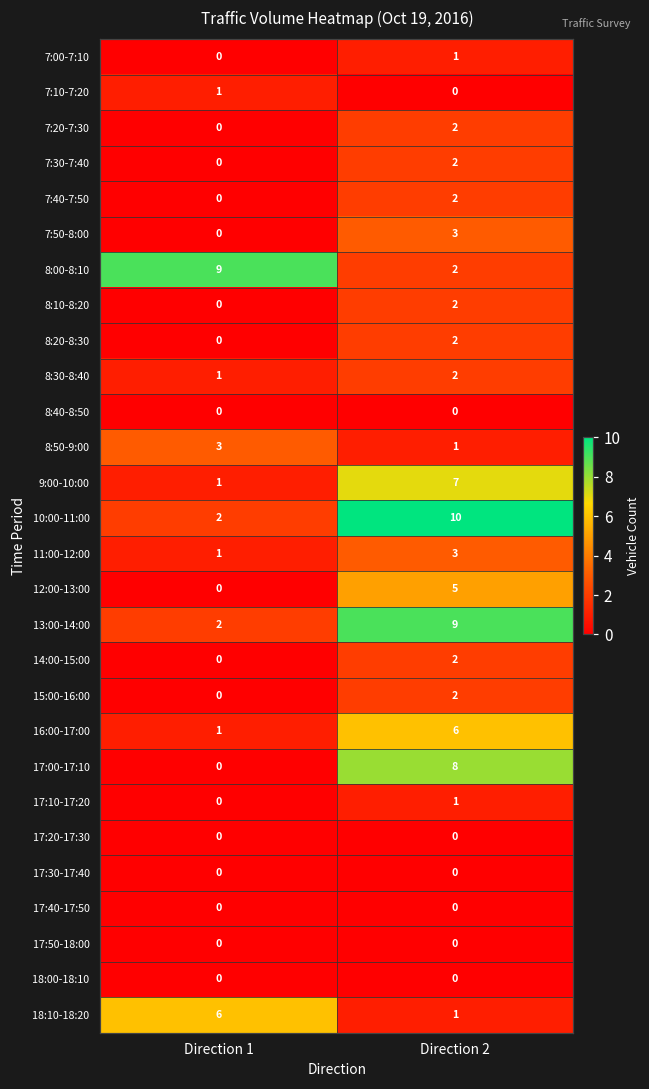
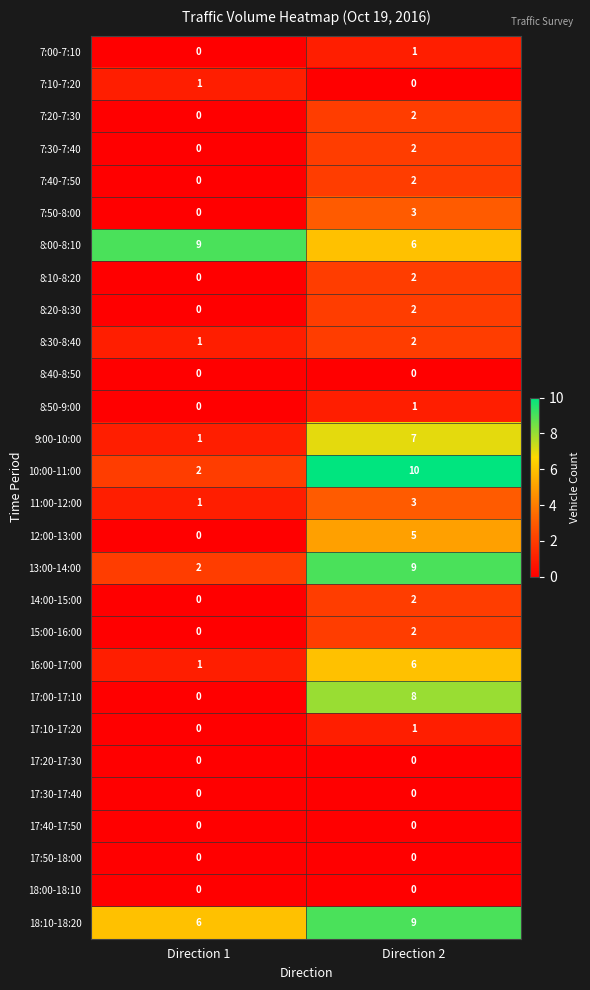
8:00-8:10, Direction 2: 2 -> 6
8:50-9:00, Direction 1: 3 -> 0
18:10-18:20, Direction 2: 1 -> 9
